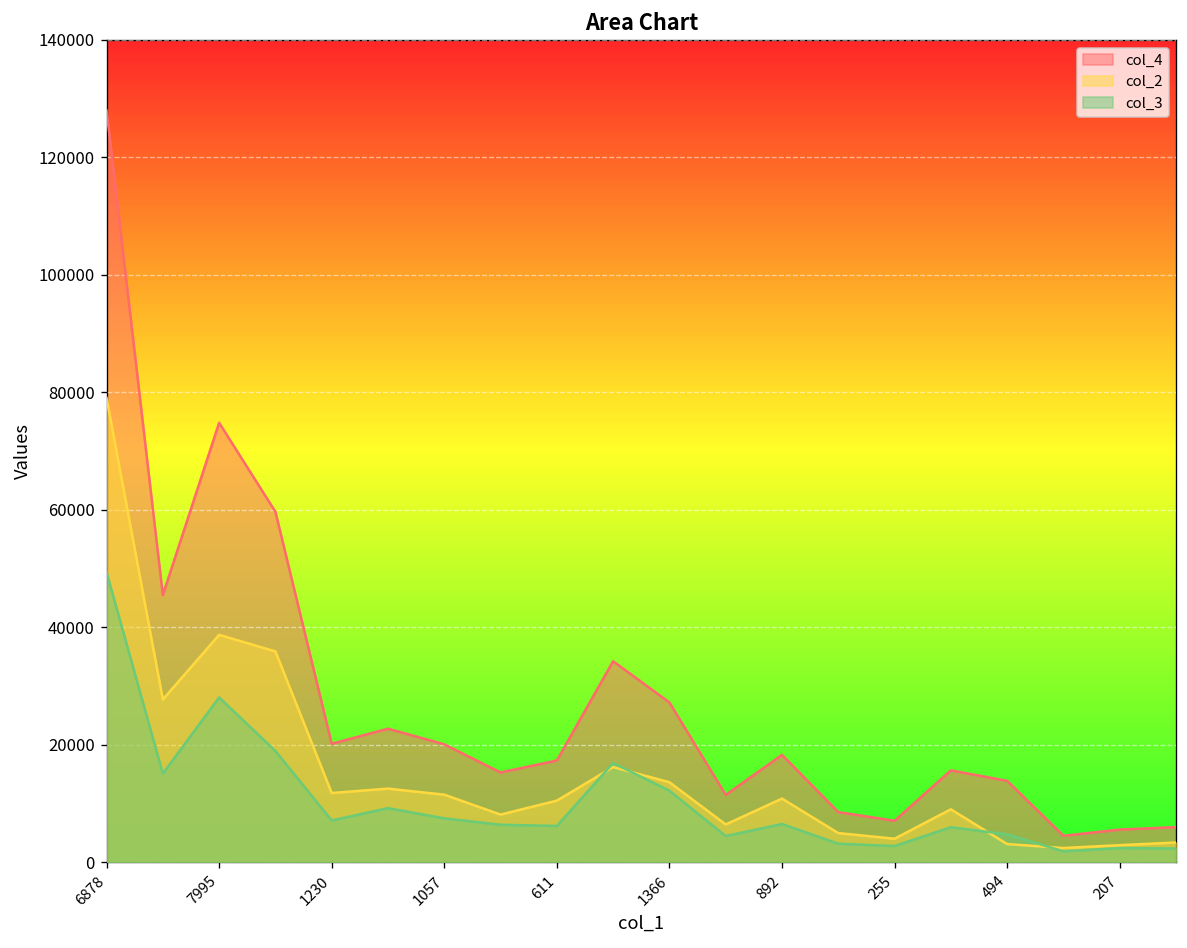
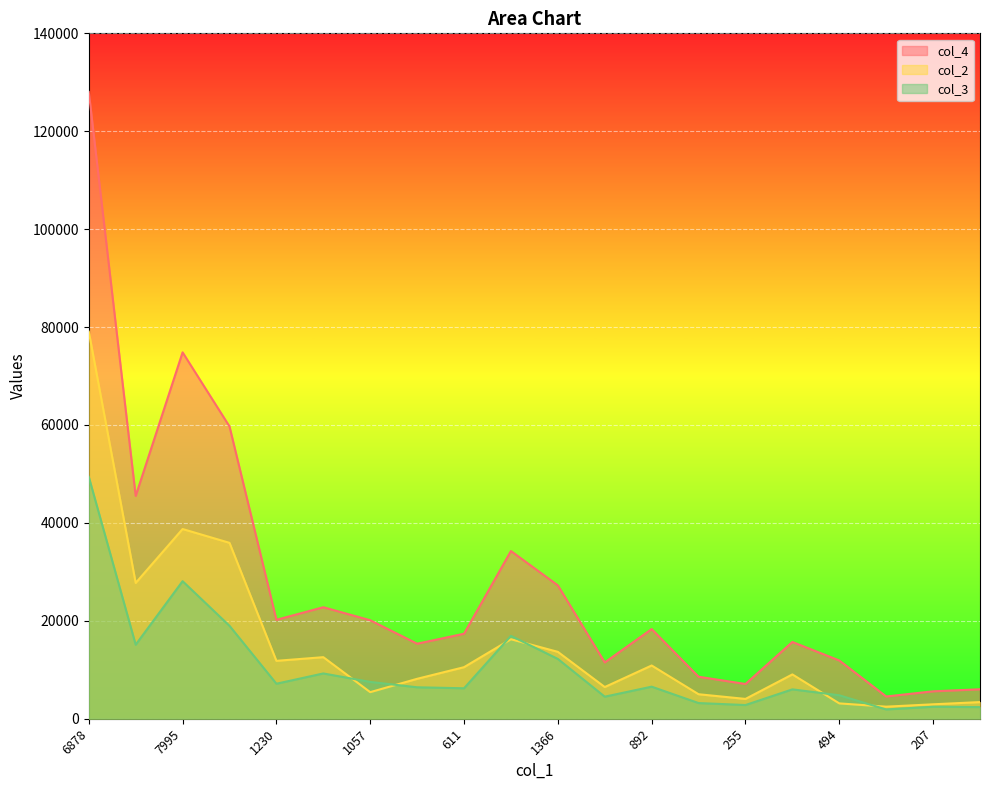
col_2, 1057: 12000 -> 5000
col_4, 494: 14000 -> 12000
